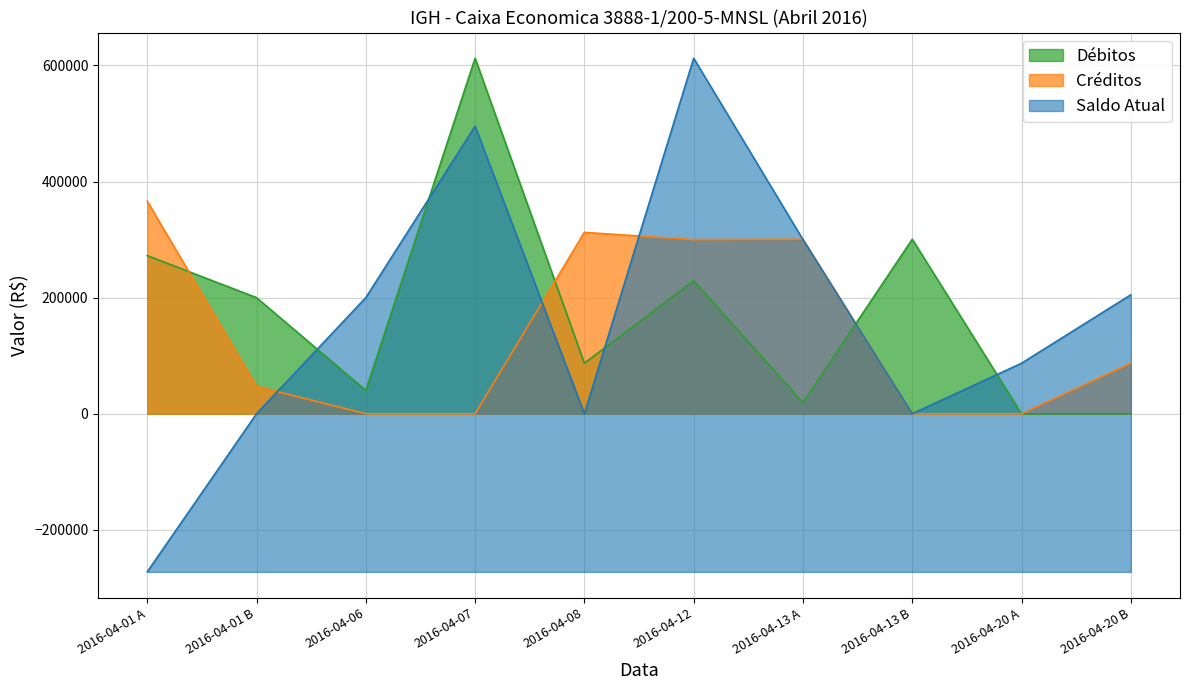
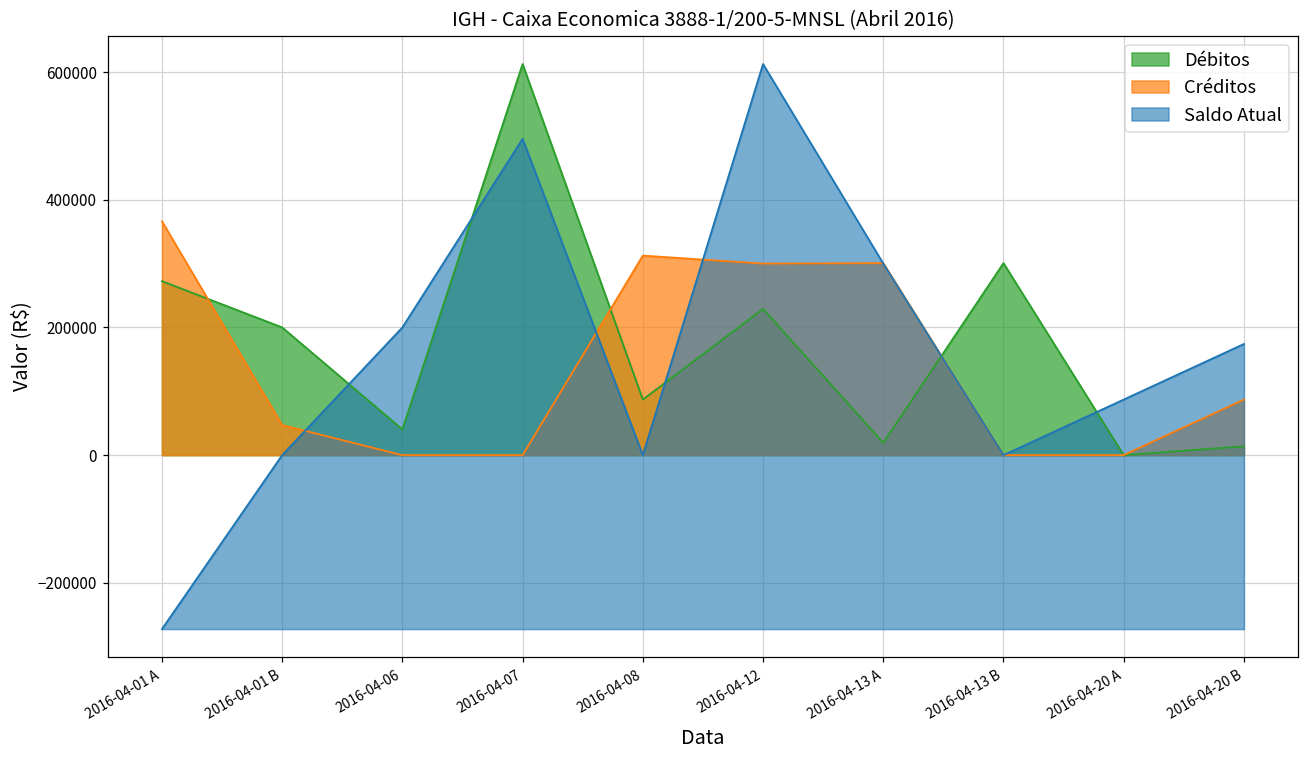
Débitos, 2016-04-20 B: 0 -> 10000
Saldo Atual, 2016-04-20 B: 200000 -> 170000
